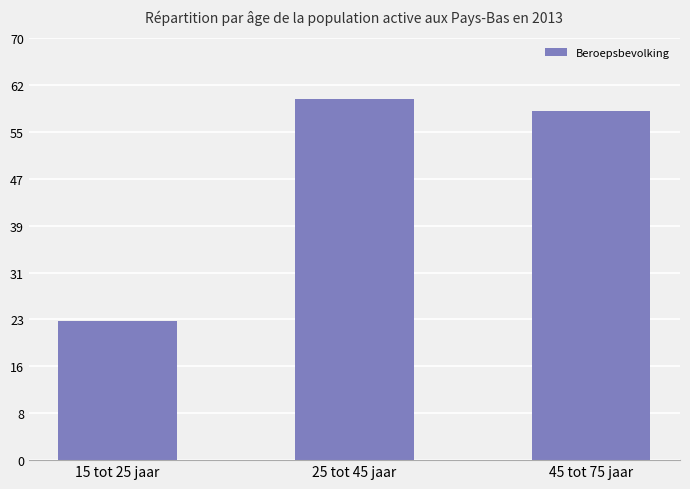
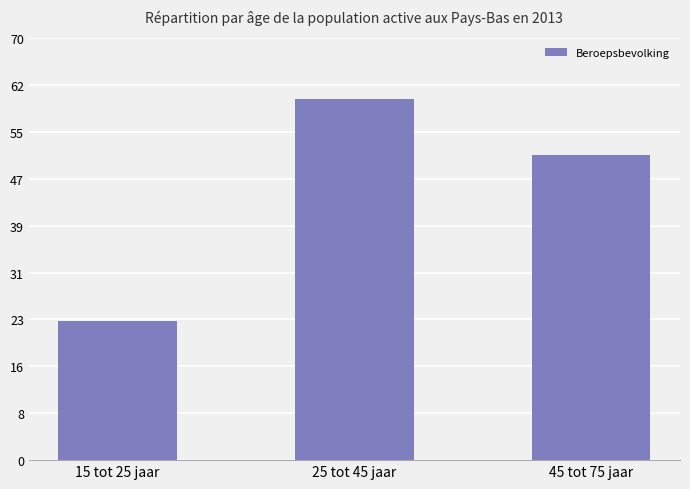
45 tot 75 jaar: 58 -> 51
